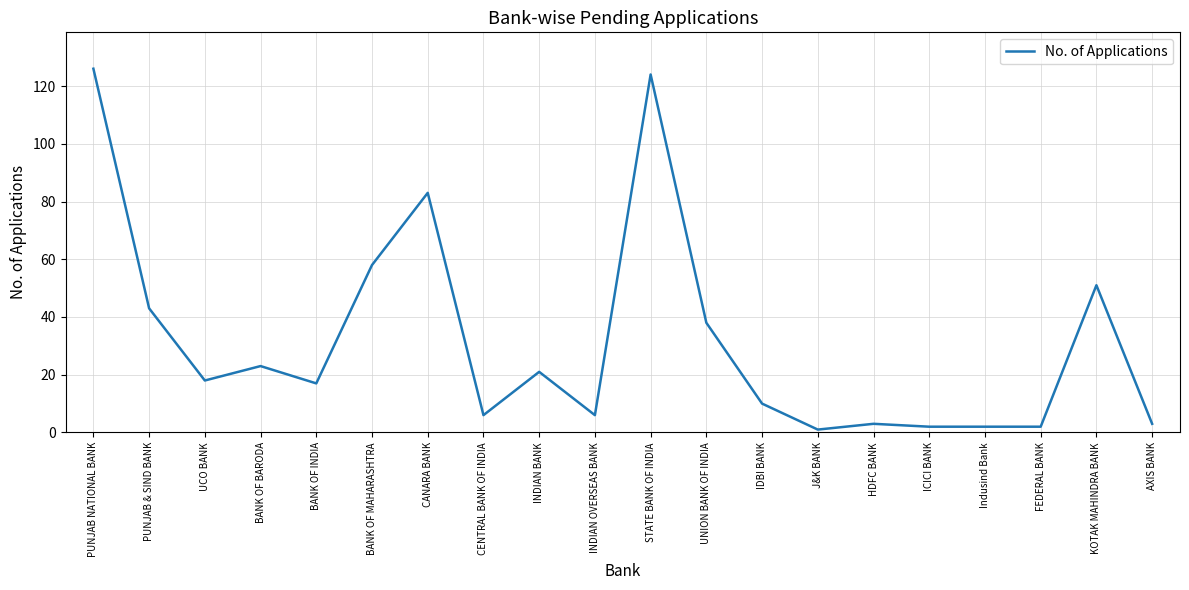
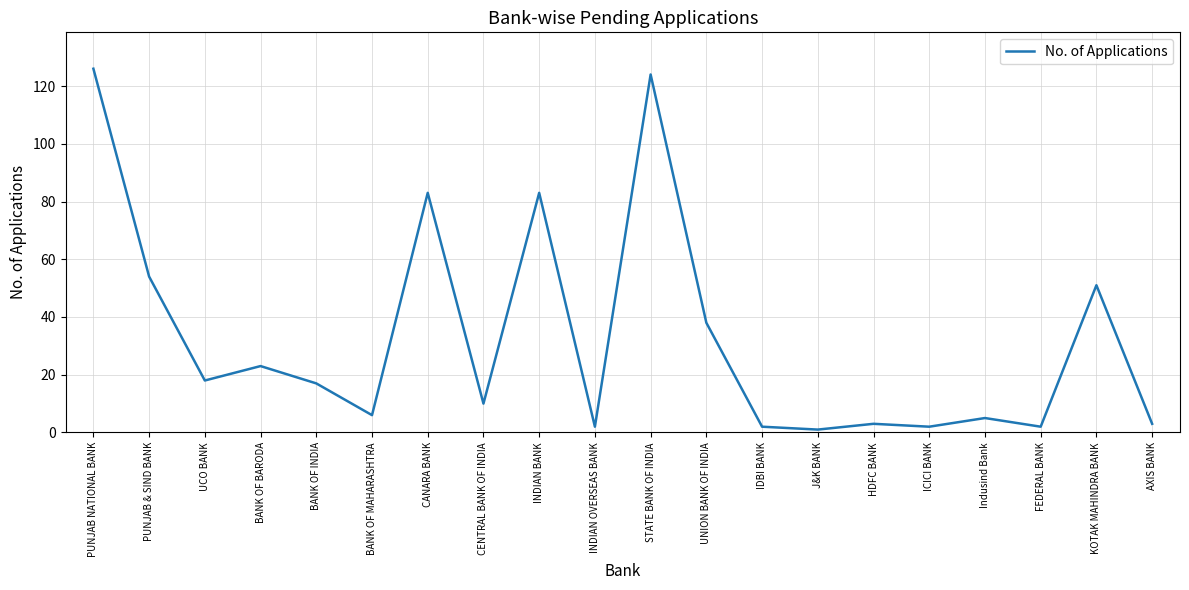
PUNJAB & SIND BANK: 43 -> 54
BANK OF MAHARASHTRA: 58 -> 6
CENTRAL BANK OF INDIA: 6 -> 10
INDIAN BANK: 21 -> 83
INDIAN OVERSEAS BANK: 6 -> 2
IDBI BANK: 10 -> 2
Indusind Bank: 2 -> 5
